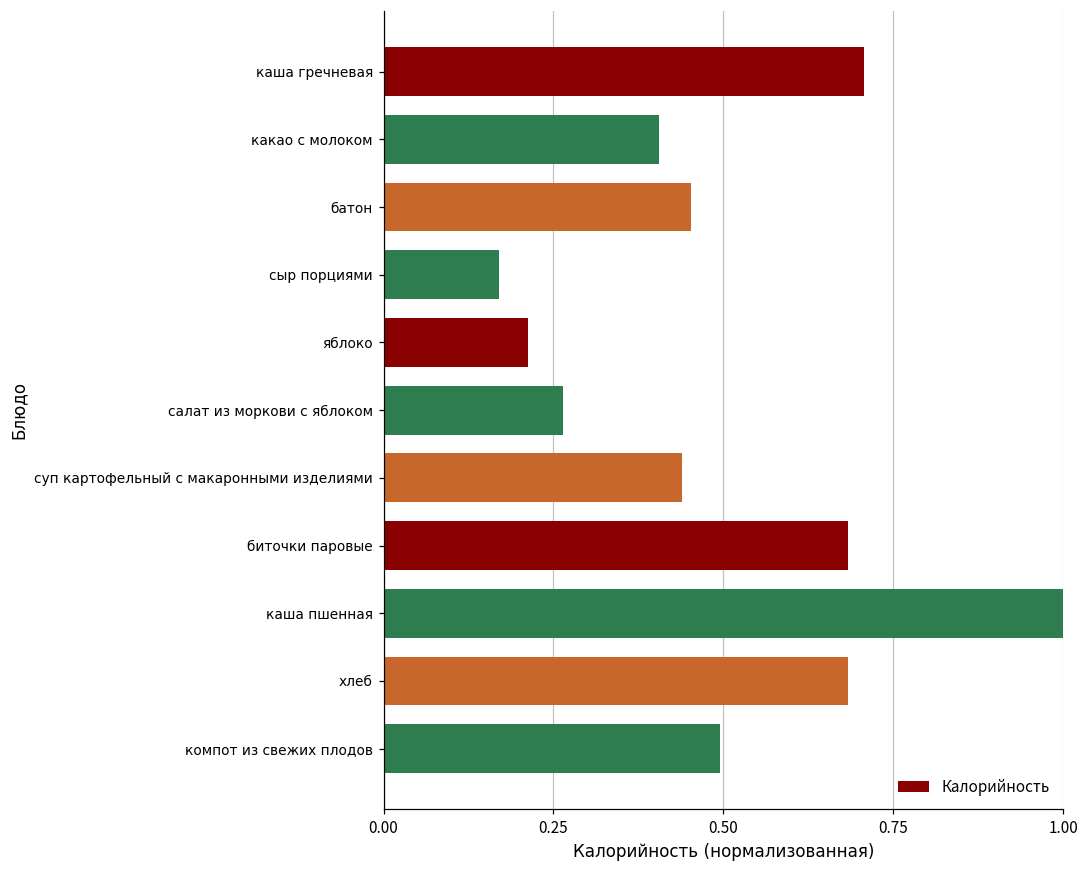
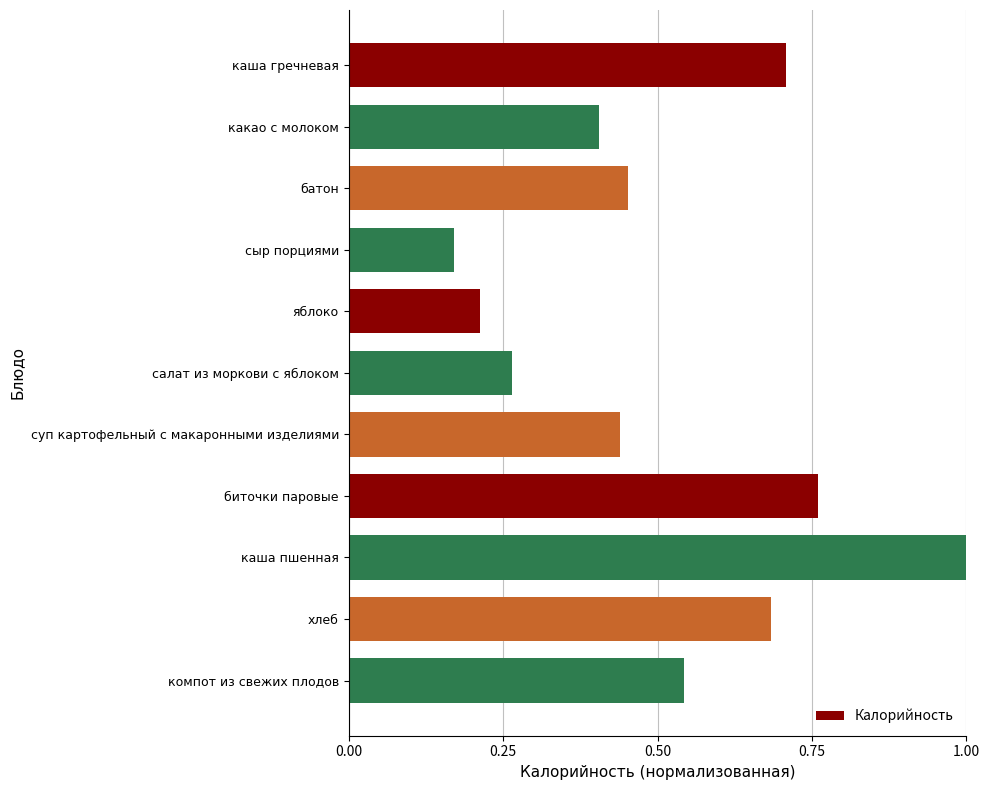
биточки паровые: 0.68 -> 0.76
компот из свежих плодов: 0.50 -> 0.54
